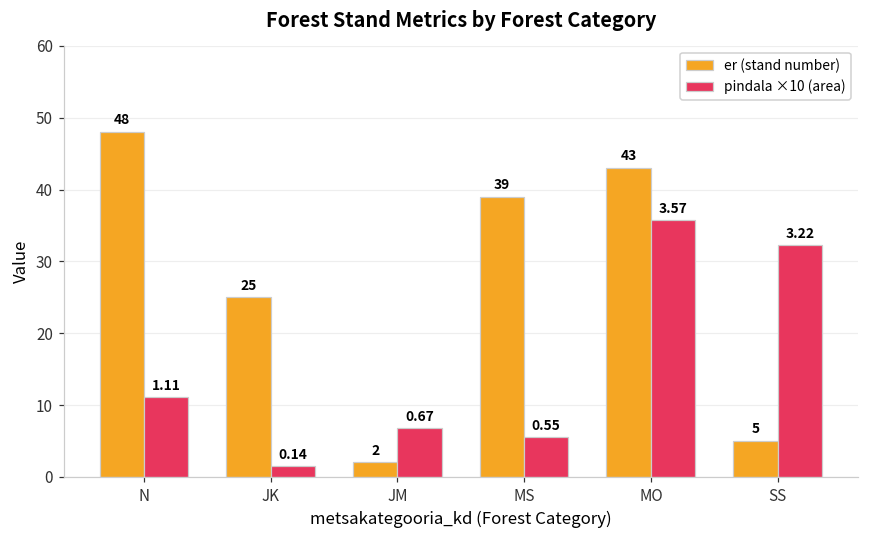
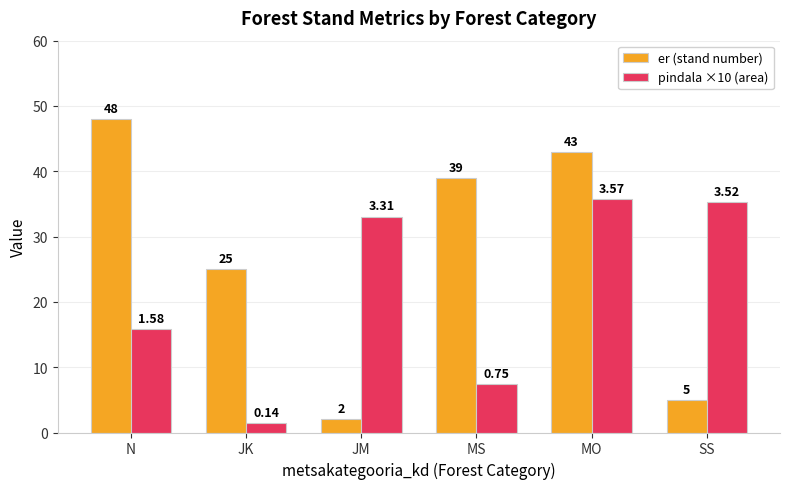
pindala ×10 (area), N: 1.11 -> 1.58
pindala ×10 (area), JM: 0.67 -> 3.31
pindala ×10 (area), MS: 0.55 -> 0.75
pindala ×10 (area), SS: 3.22 -> 3.52
